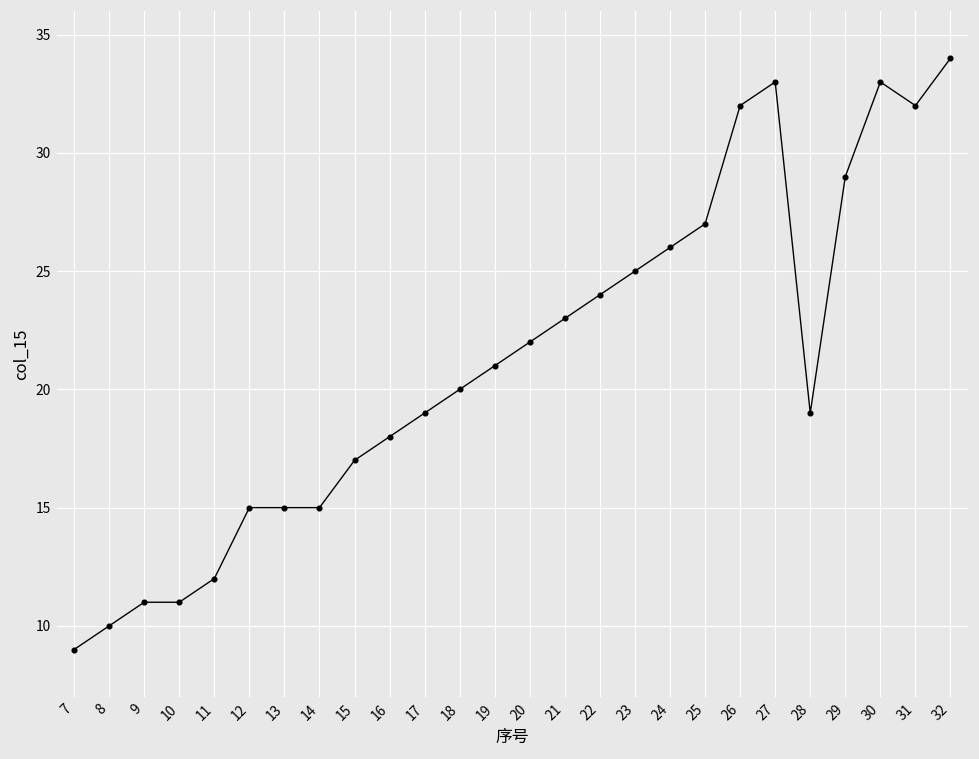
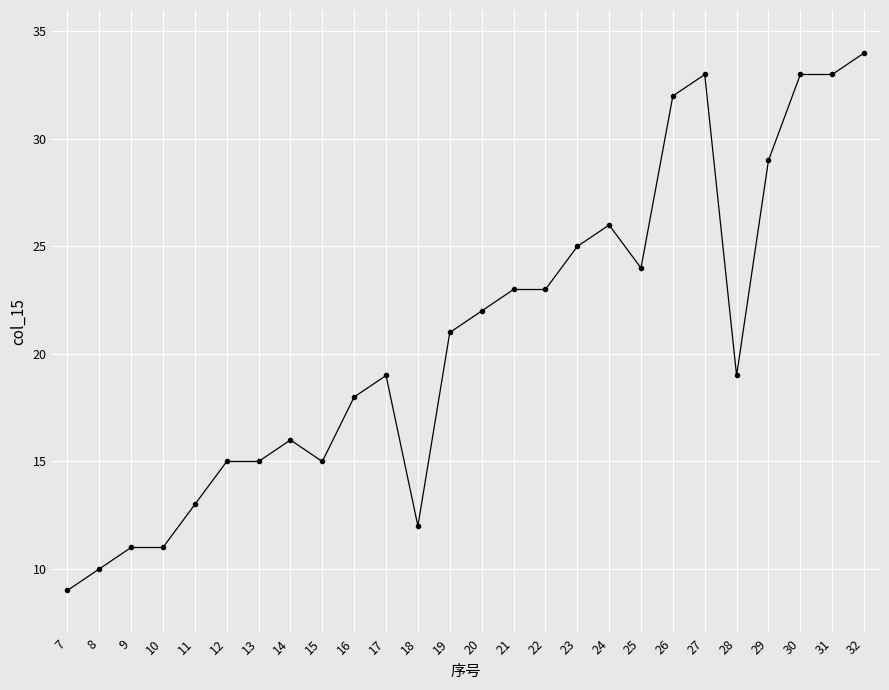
11: 12 -> 13
14: 15 -> 16
15: 17 -> 15
18: 20 -> 12
22: 24 -> 23
25: 27 -> 24
31: 32 -> 33
